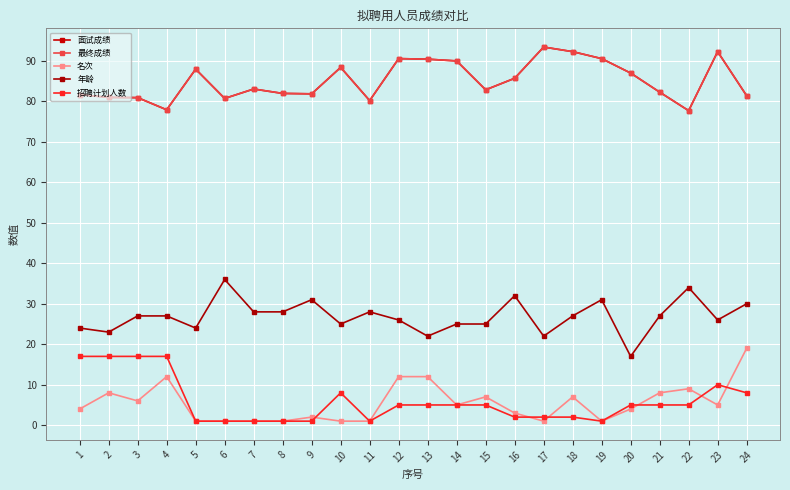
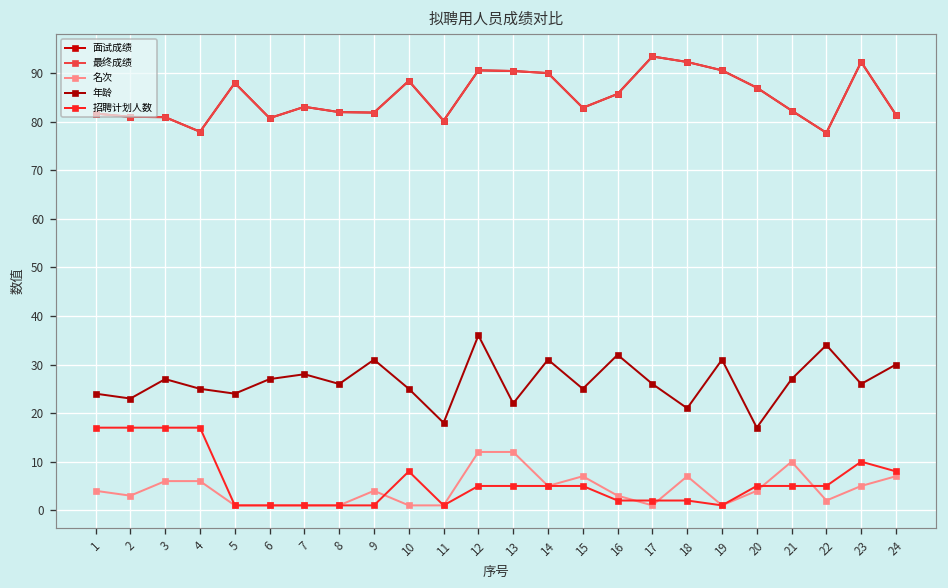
名次, 2: 8 -> 3
名次, 4: 12 -> 6
年龄, 4: 27 -> 25
年龄, 6: 36 -> 27
年龄, 8: 28 -> 26
名次, 9: 2 -> 4
年龄, 11: 28 -> 18
年龄, 12: 26 -> 36
年龄, 14: 25 -> 31
年龄, 17: 22 -> 26
年龄, 18: 27 -> 21
名次, 21: 8 -> 10
名次, 22: 9 -> 2
名次, 24: 19 -> 7
